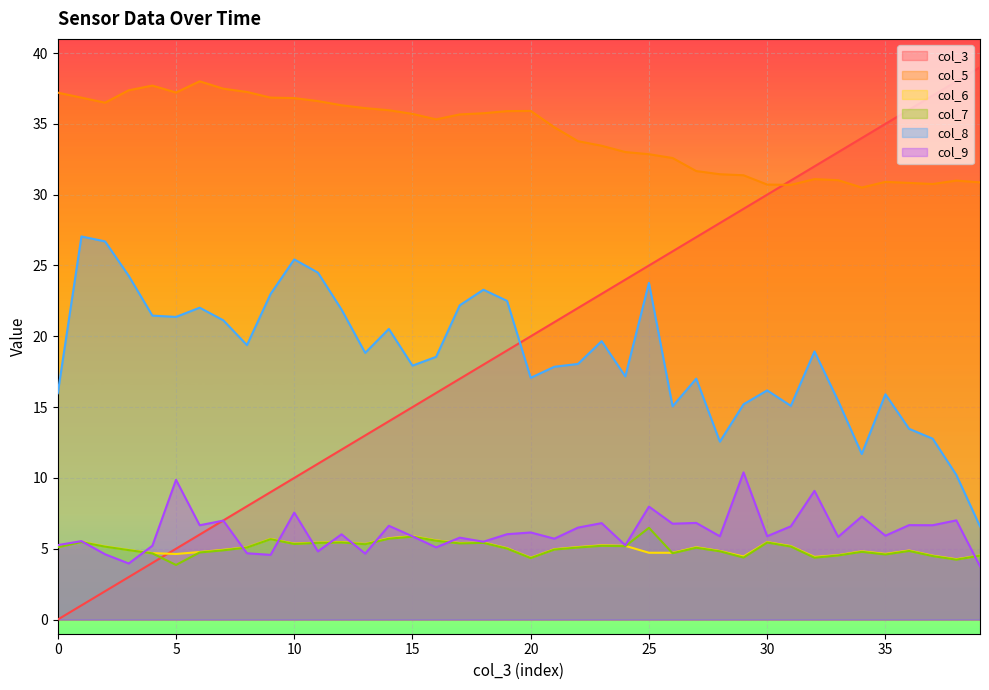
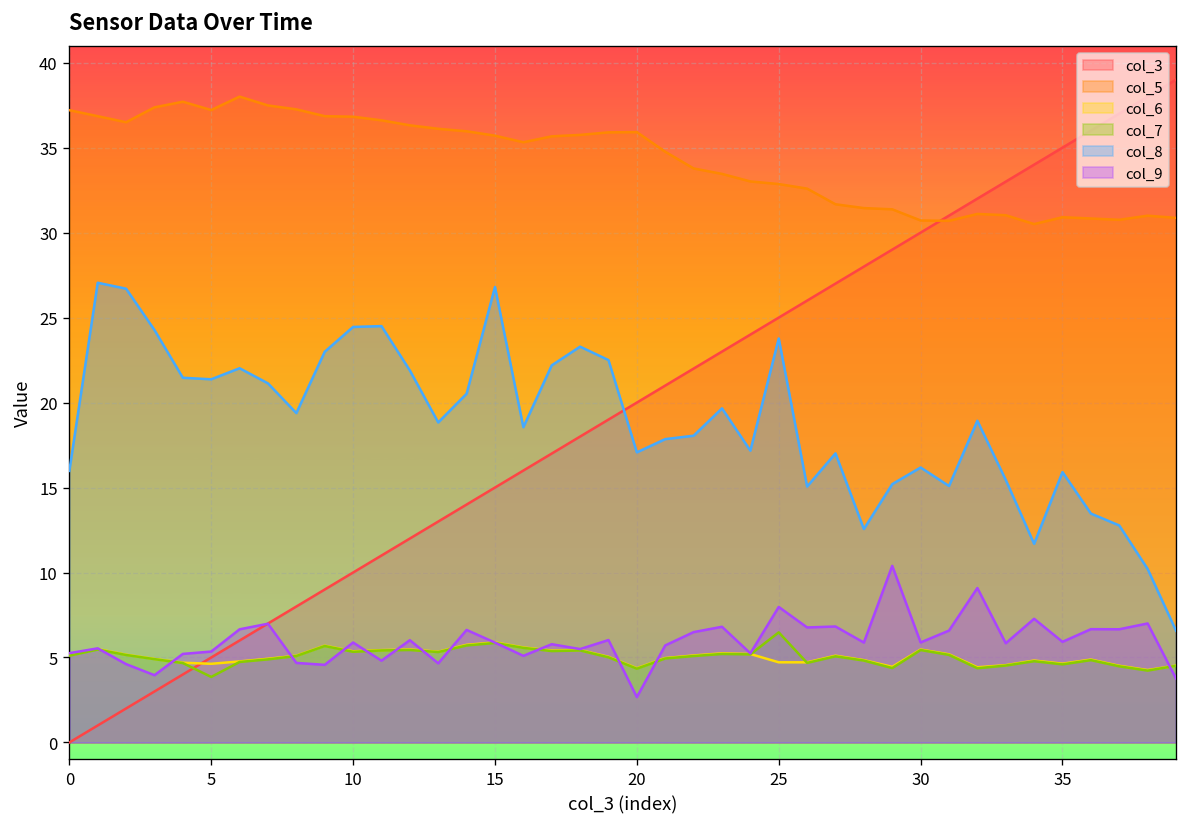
col_9, 5: 9.9 -> 5.3
col_8, 10: 25.4 -> 24.5
col_9, 10: 7.6 -> 5.9
col_8, 15: 17.9 -> 26.8
col_9, 20: 6.1 -> 2.7
